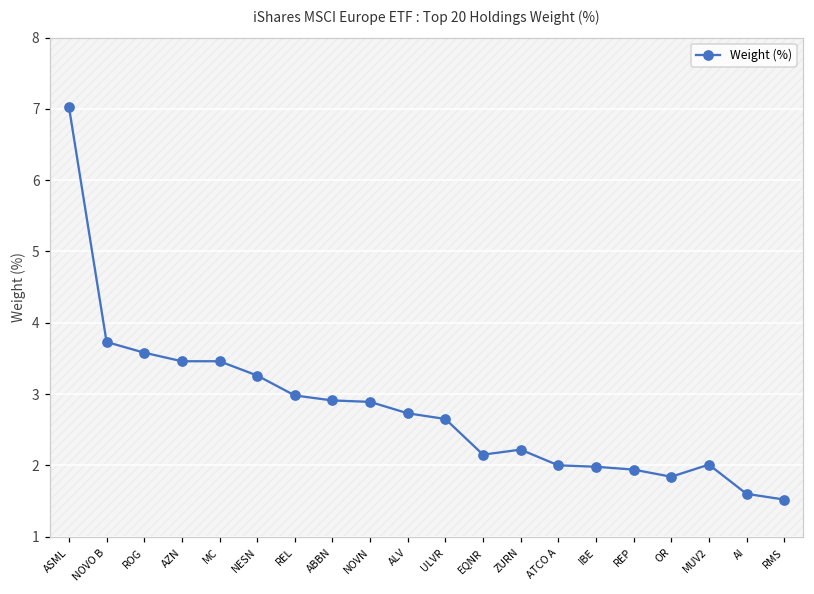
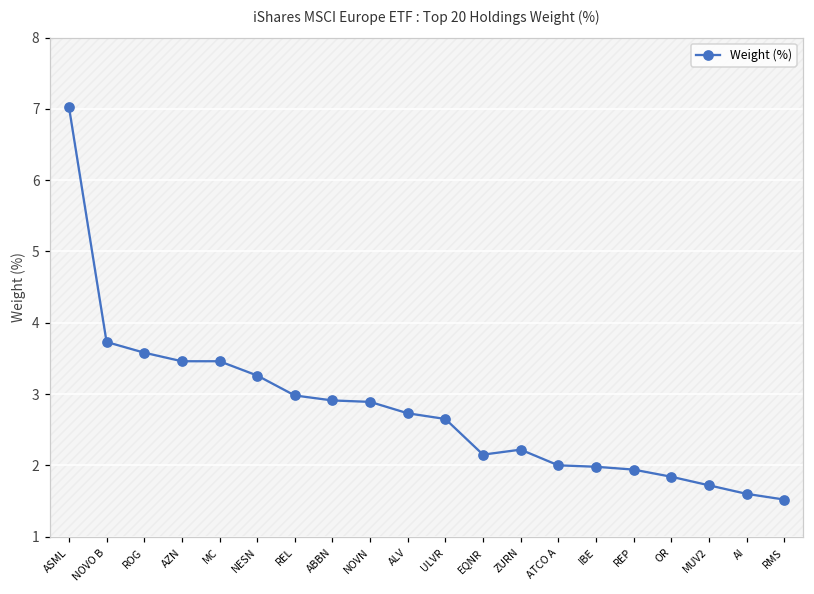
MUV2: 2.0 -> 1.7
